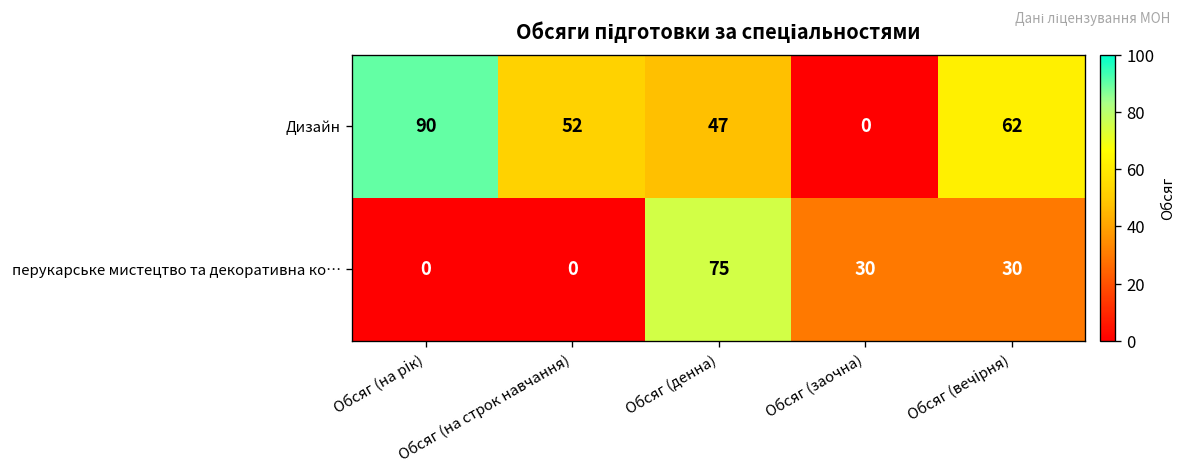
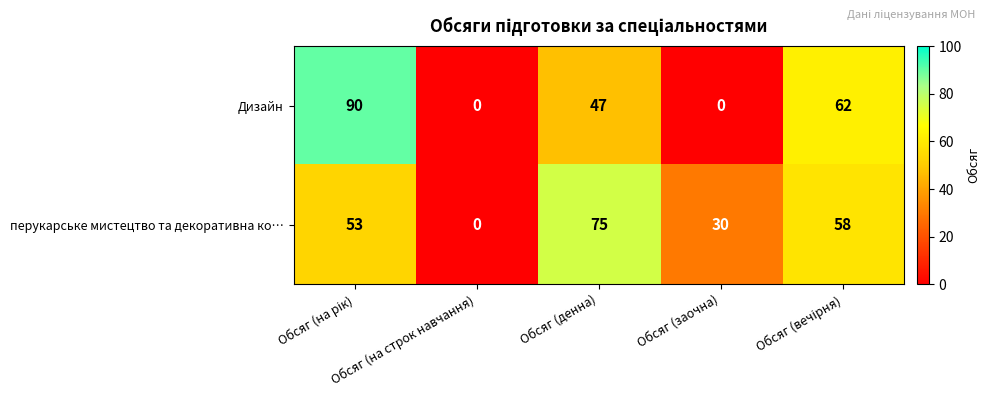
Дизайн, Обсяг (на строк навчання): 52 -> 0
перукарське мистецтво та декоративна ко…, Обсяг (на рік): 0 -> 53
перукарське мистецтво та декоративна ко…, Обсяг (вечірня): 30 -> 58
